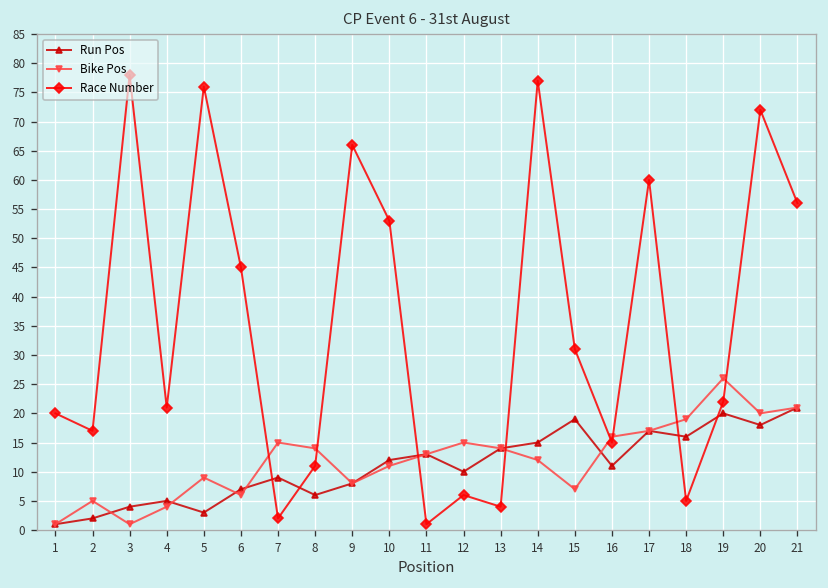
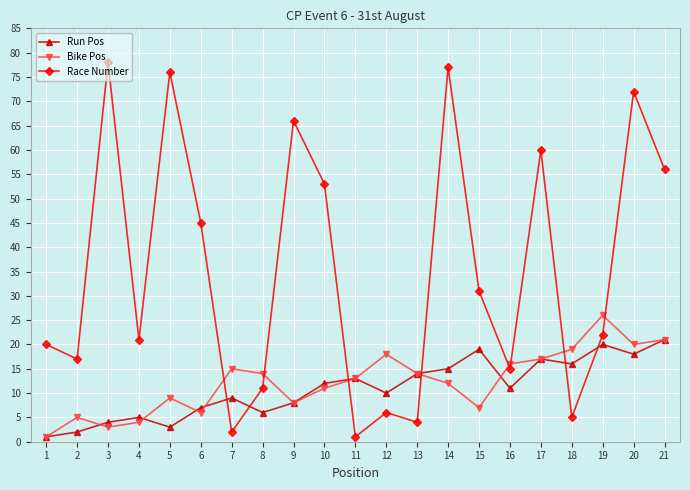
Bike Pos, 3: 1 -> 3
Bike Pos, 12: 15 -> 18
